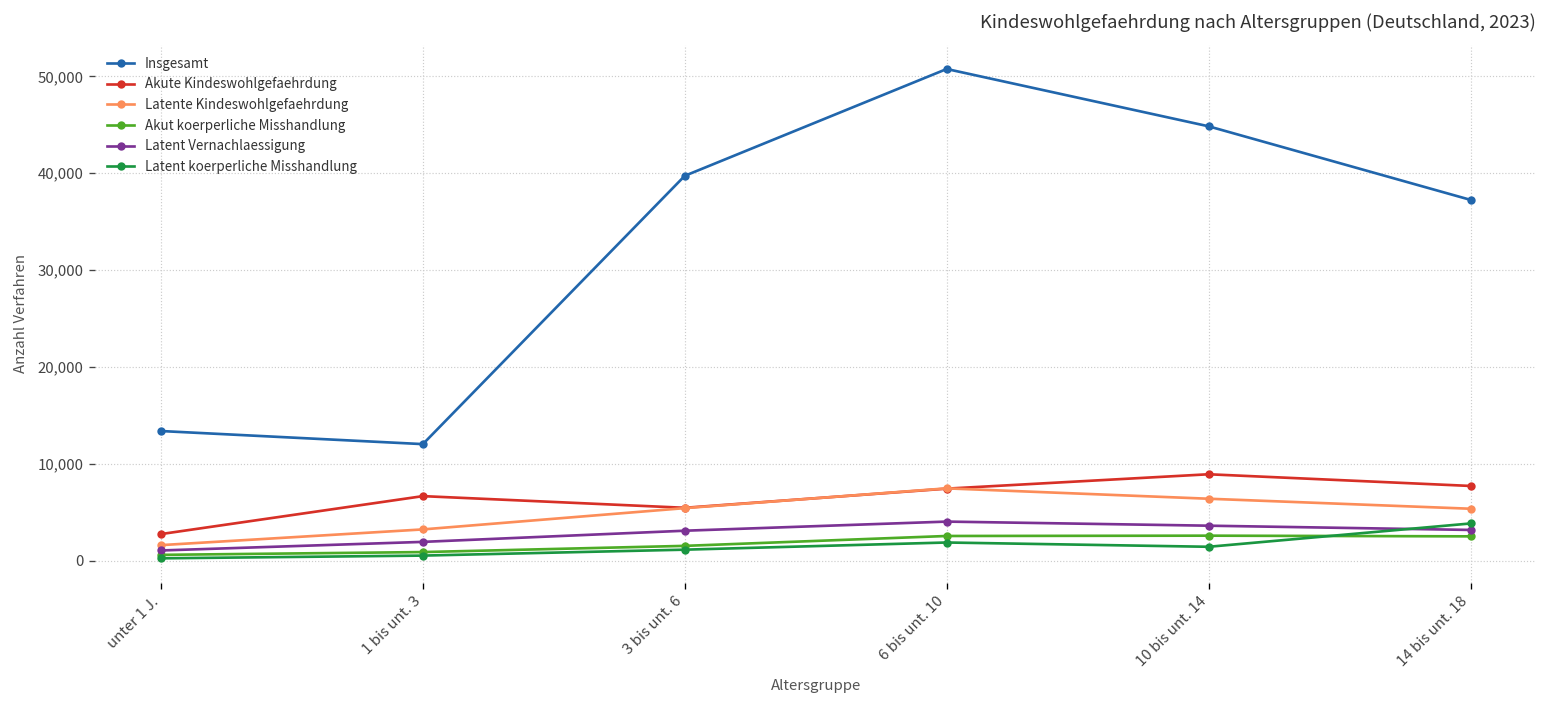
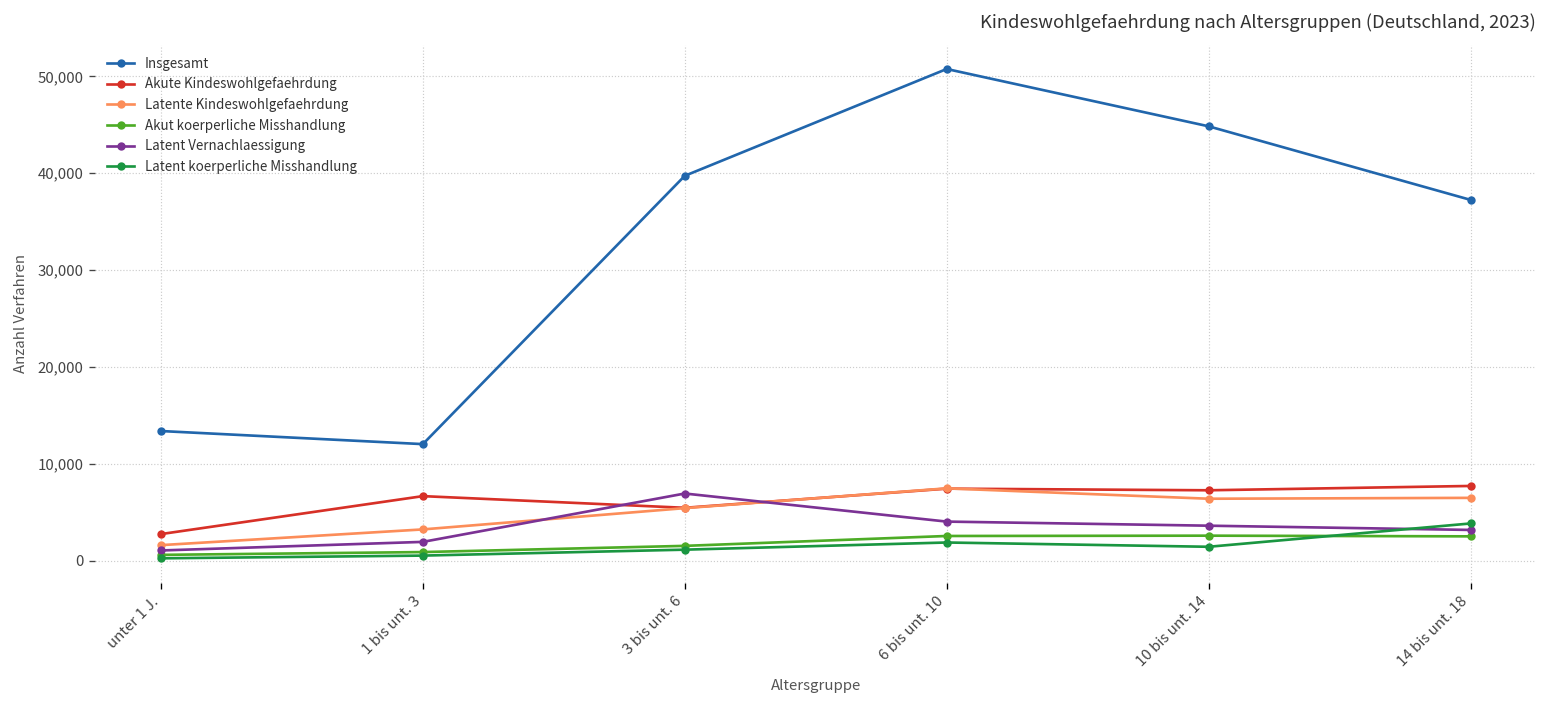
Latent Vernachlaessigung, 3 bis unt. 6: 3,000 -> 7,000
Akute Kindeswohlgefaehrdung, 10 bis unt. 14: 9,000 -> 7,000
Latente Kindeswohlgefaehrdung, 14 bis unt. 18: 5,000 -> 6,000
